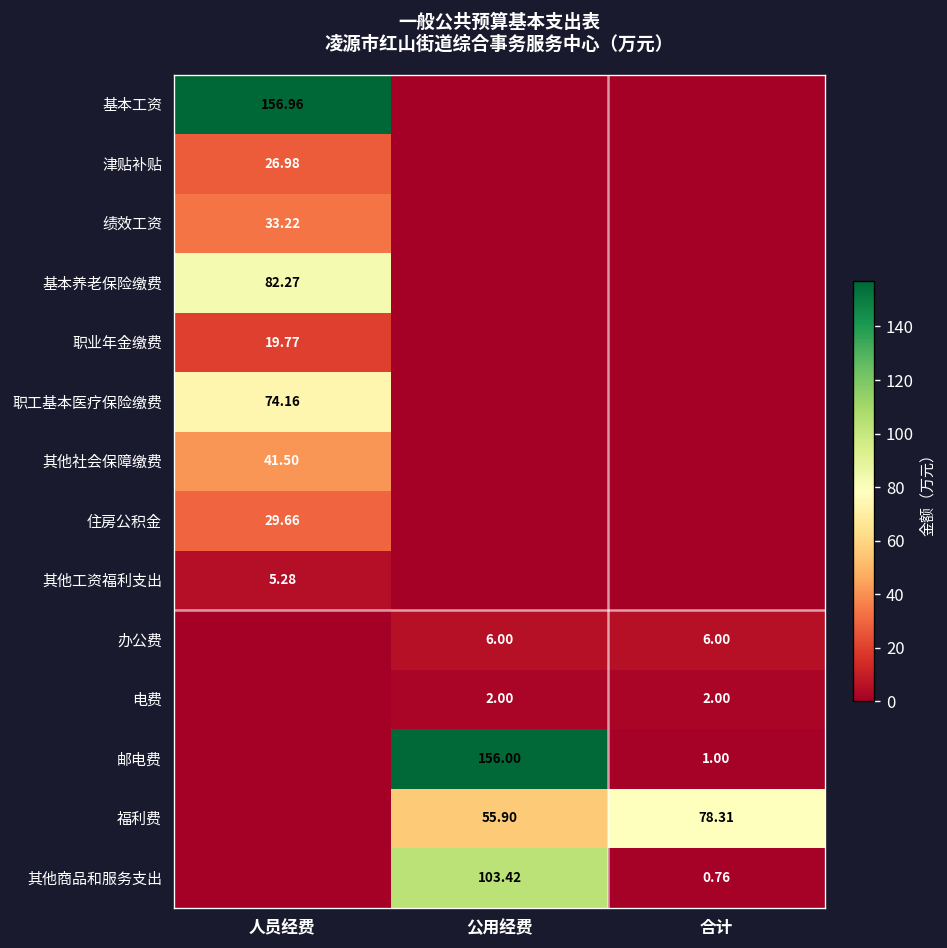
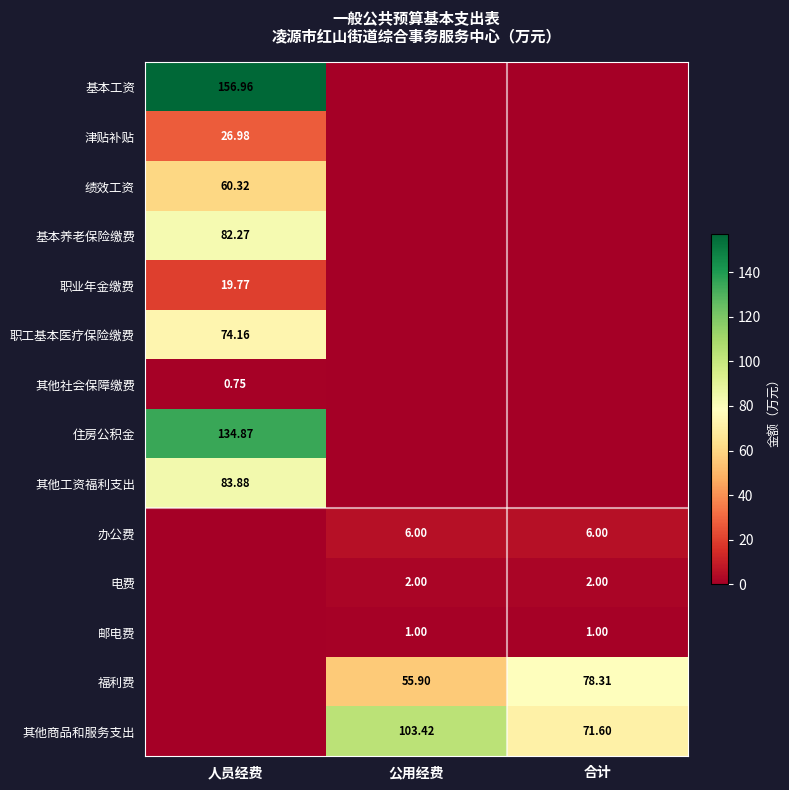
绩效工资, 人员经费: 33.22 -> 60.32
其他社会保障缴费, 人员经费: 41.50 -> 0.75
住房公积金, 人员经费: 29.66 -> 134.87
其他工资福利支出, 人员经费: 5.28 -> 83.88
邮电费, 公用经费: 156.00 -> 1.00
其他商品和服务支出, 合计: 0.76 -> 71.60
